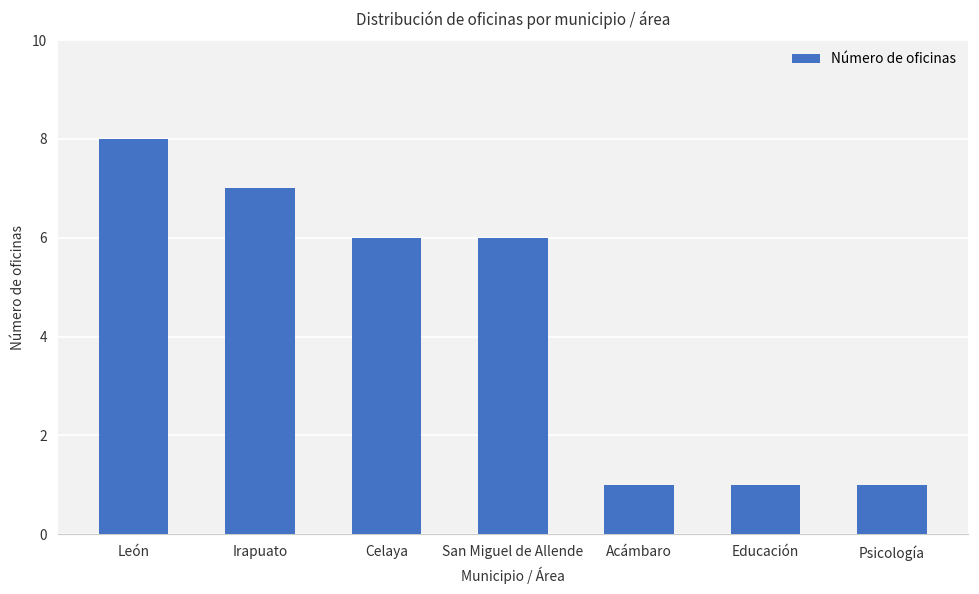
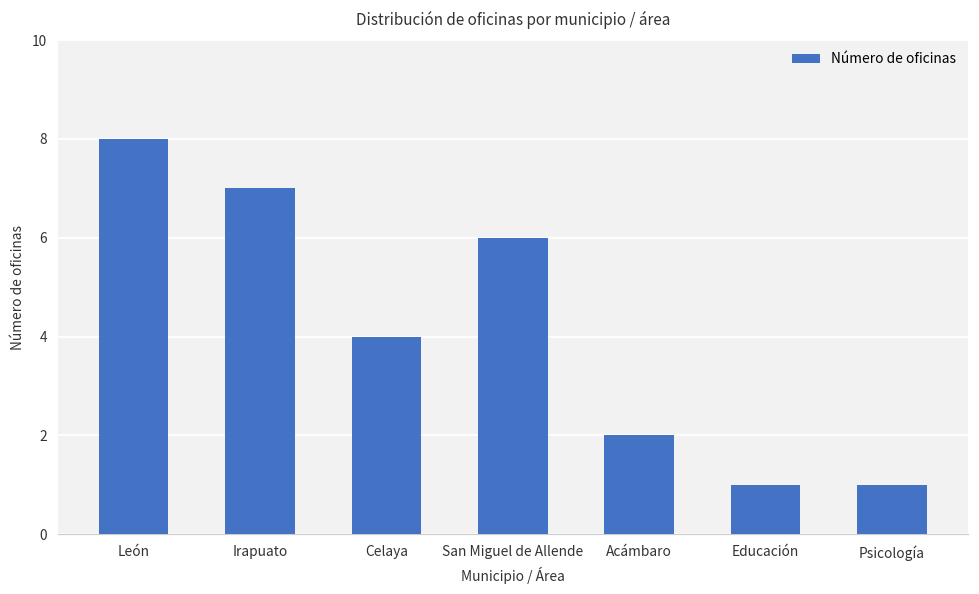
Celaya: 6 -> 4
Acámbaro: 1 -> 2
